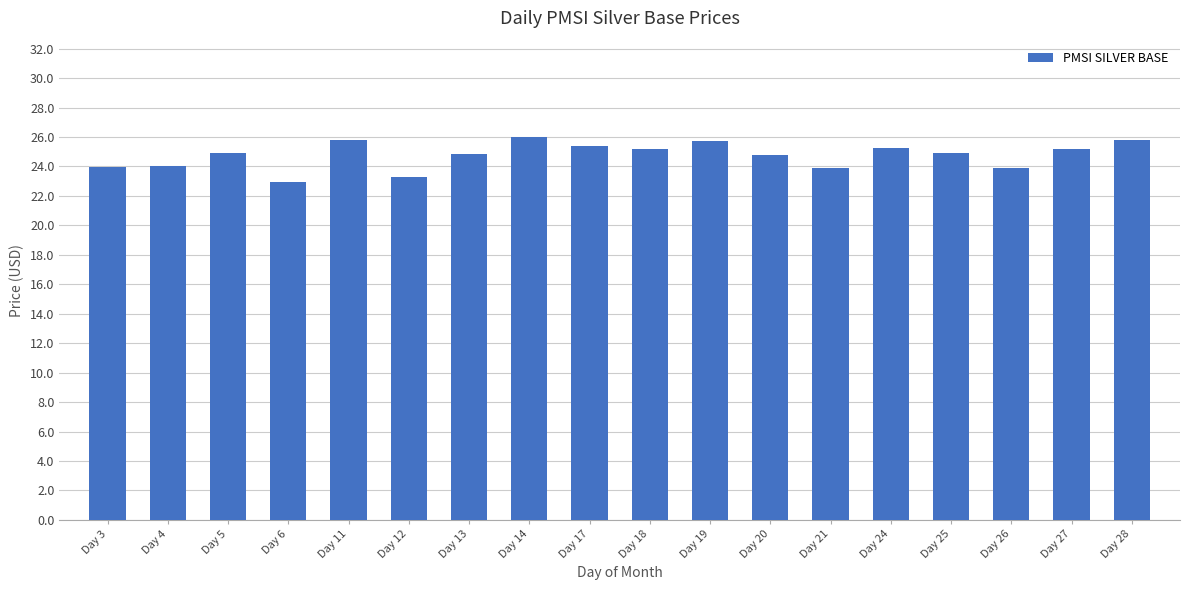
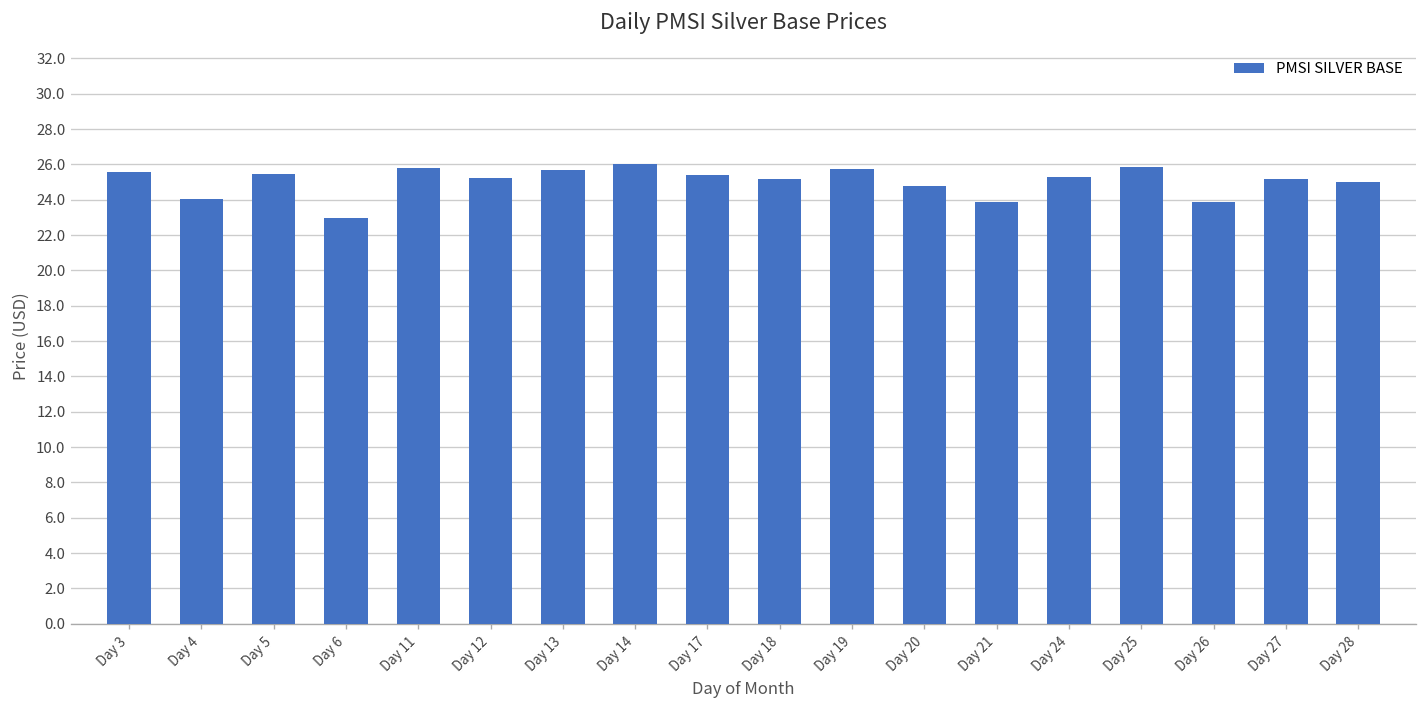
Day 3: 24.0 -> 25.5
Day 5: 24.9 -> 25.5
Day 12: 23.3 -> 25.2
Day 13: 24.9 -> 25.7
Day 25: 24.9 -> 25.8
Day 28: 25.8 -> 25.0
